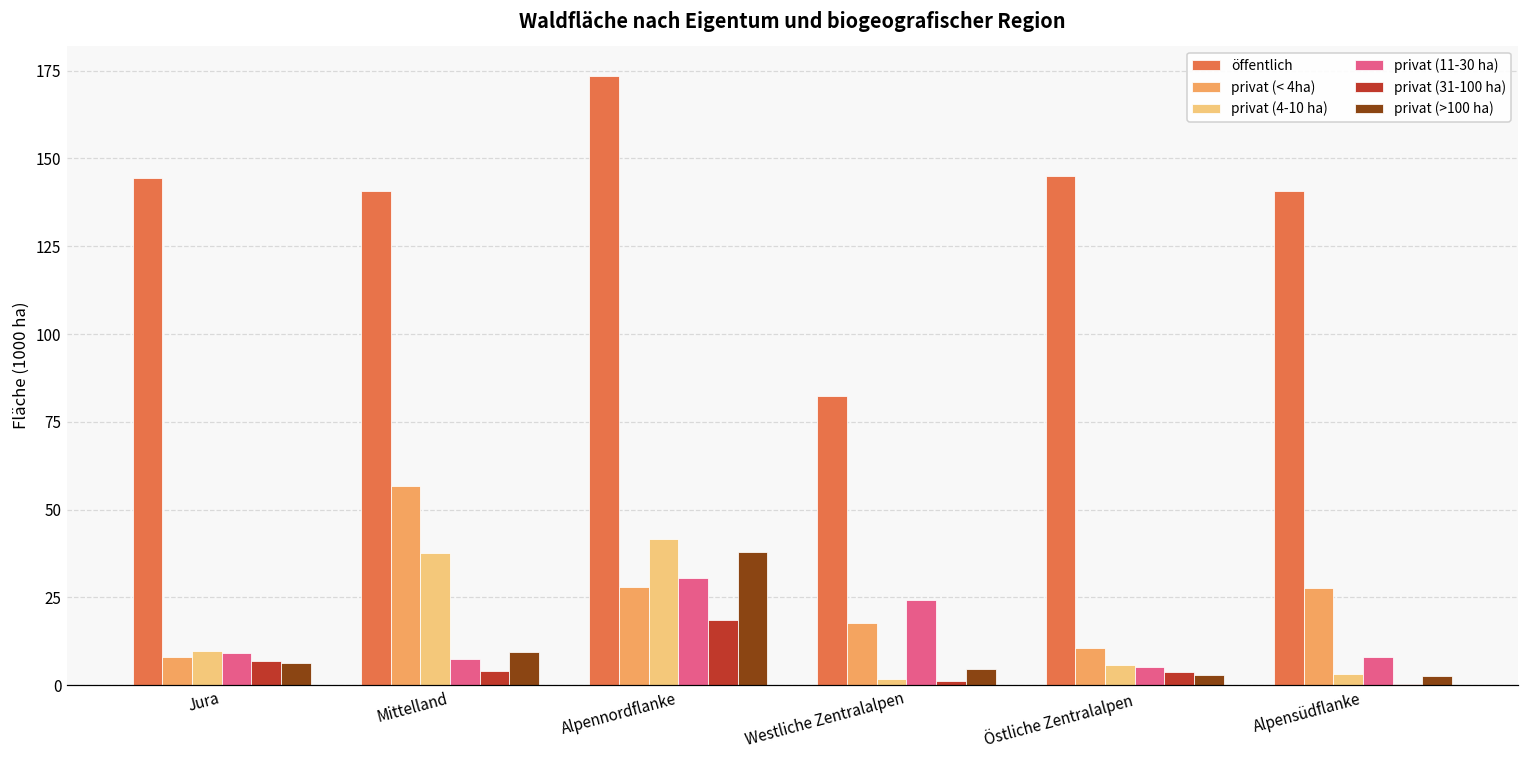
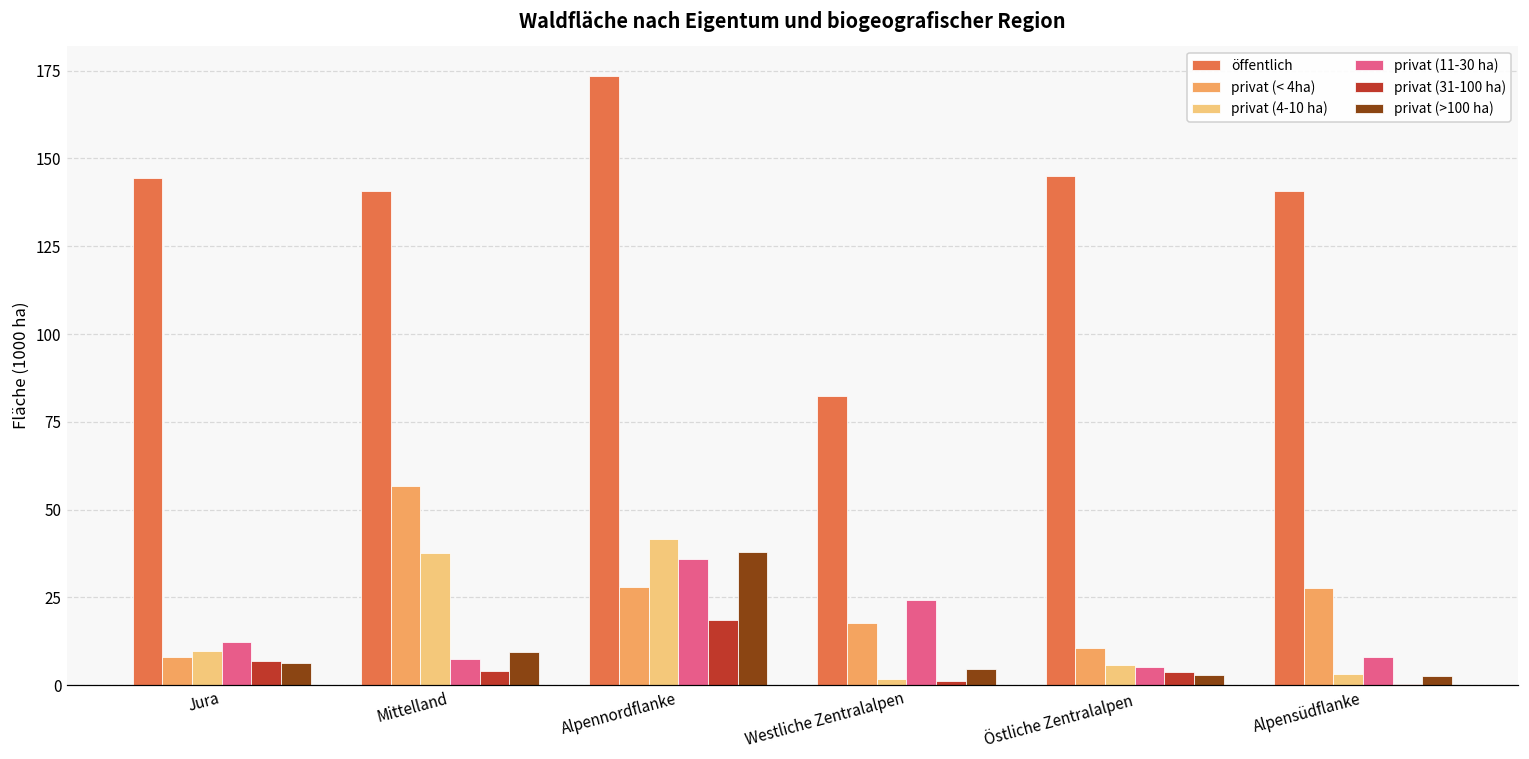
privat (11-30 ha), Jura: 9 -> 12
privat (11-30 ha), Alpennordflanke: 31 -> 36
